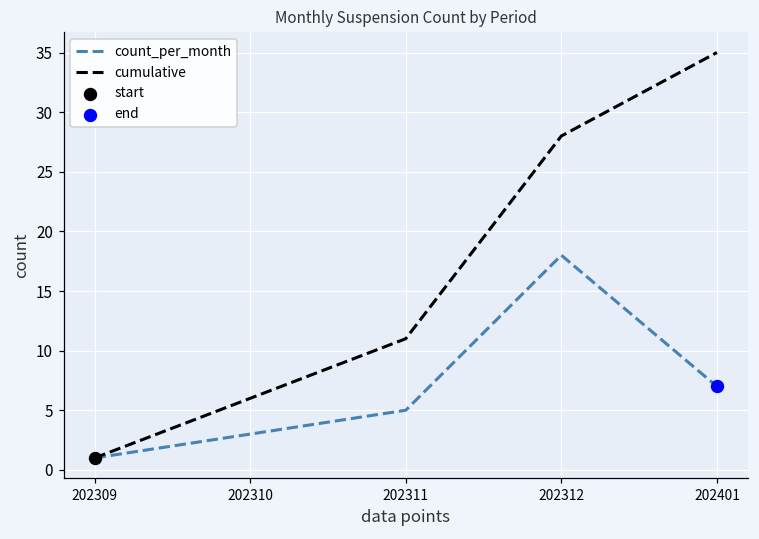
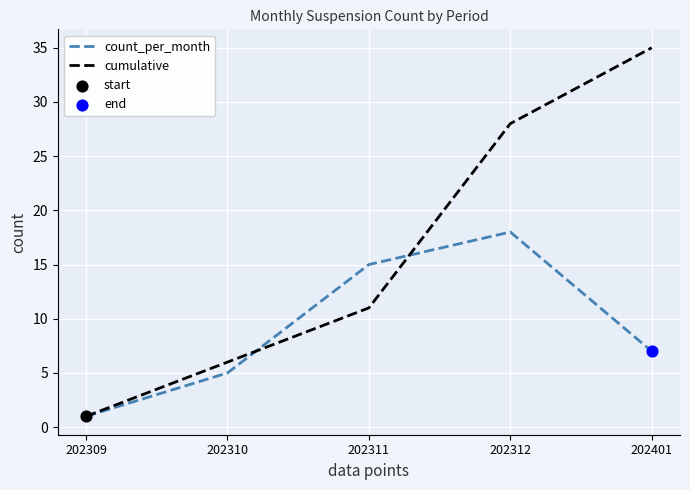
count_per_month, 202310: 3 -> 5
count_per_month, 202311: 5 -> 15
